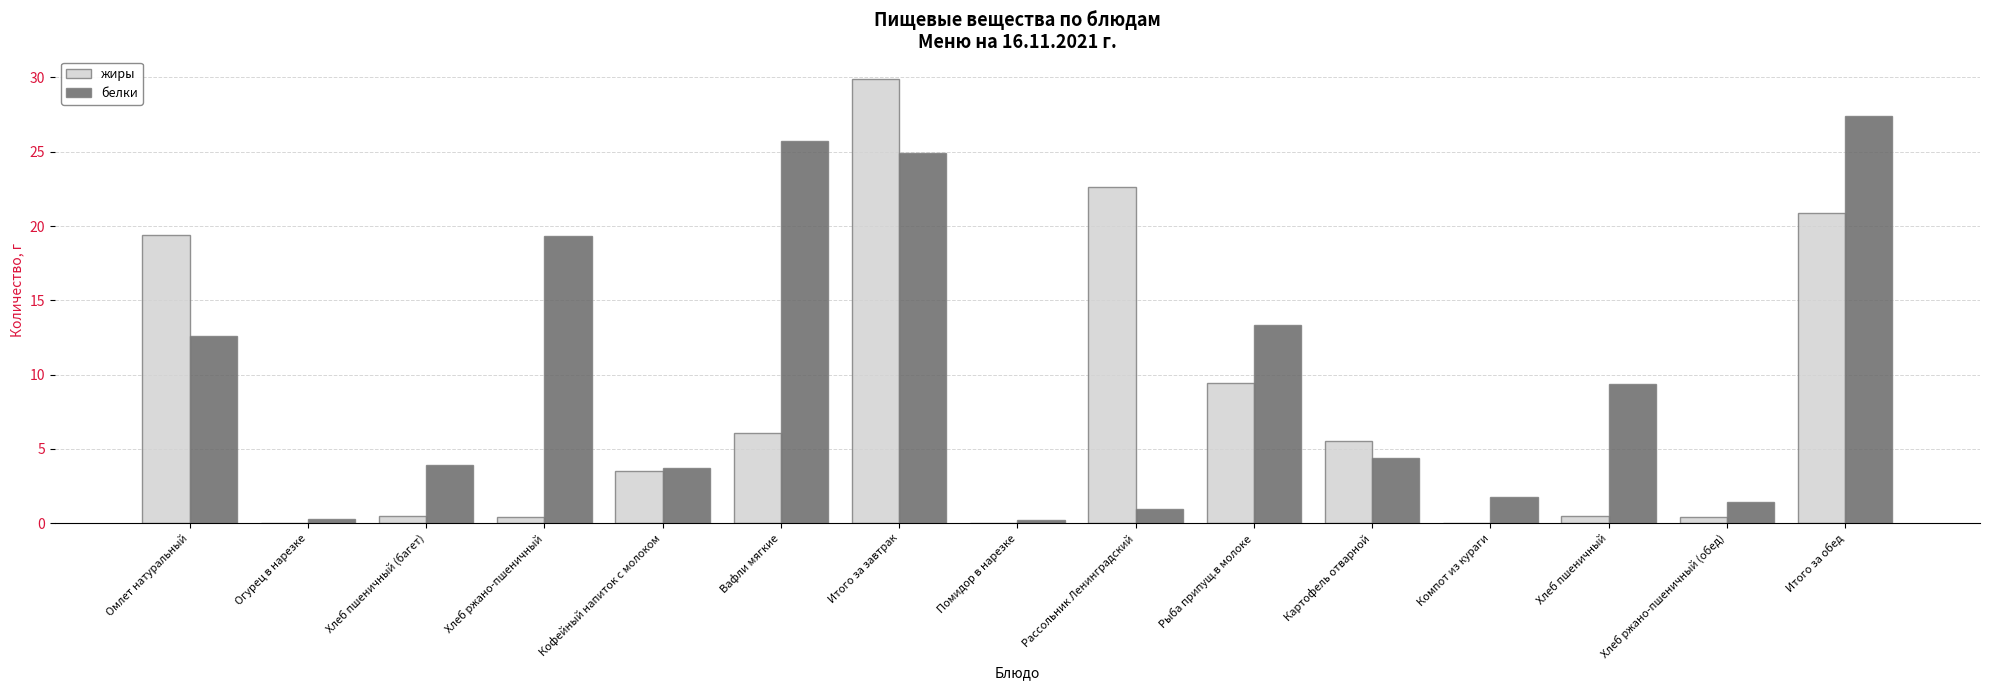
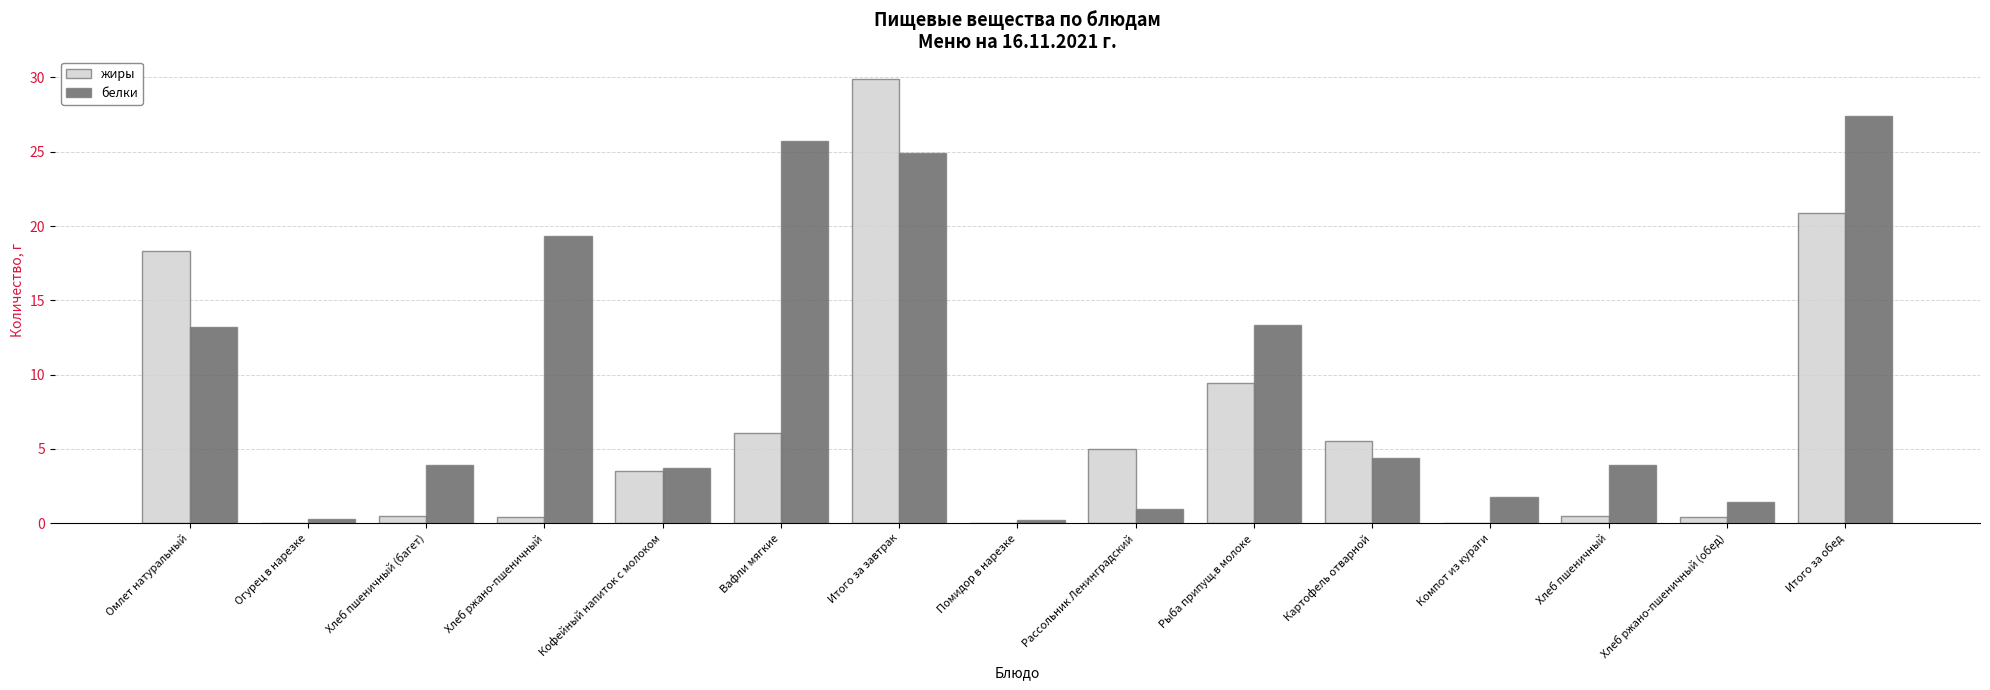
жиры, Омлет натуральный: 19.4 -> 18.3
белки, Омлет натуральный: 12.6 -> 13.2
жиры, Рассольник Ленинградский: 22.7 -> 5.0
белки, Хлеб пшеничный: 9.3 -> 3.9
